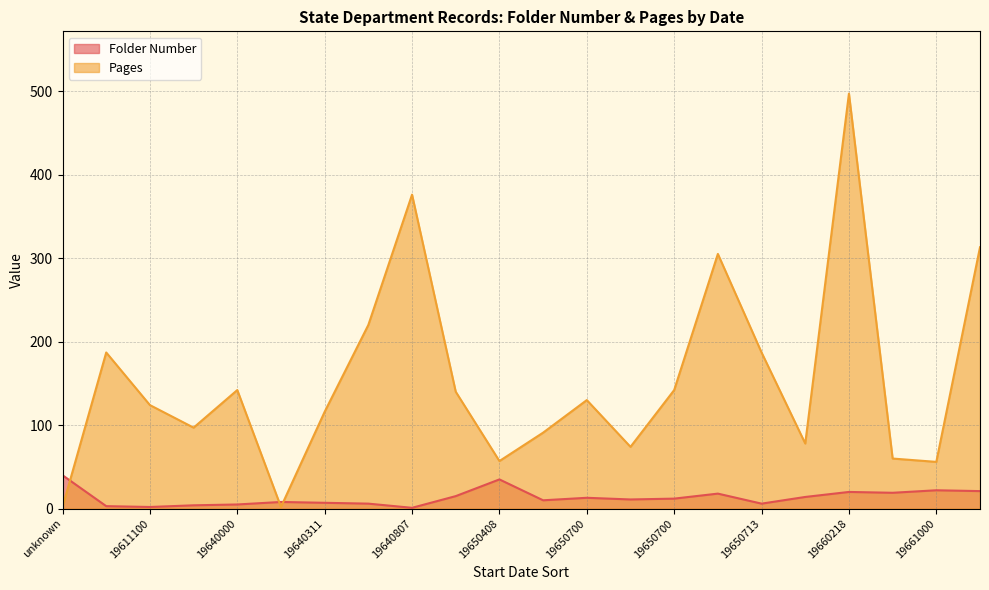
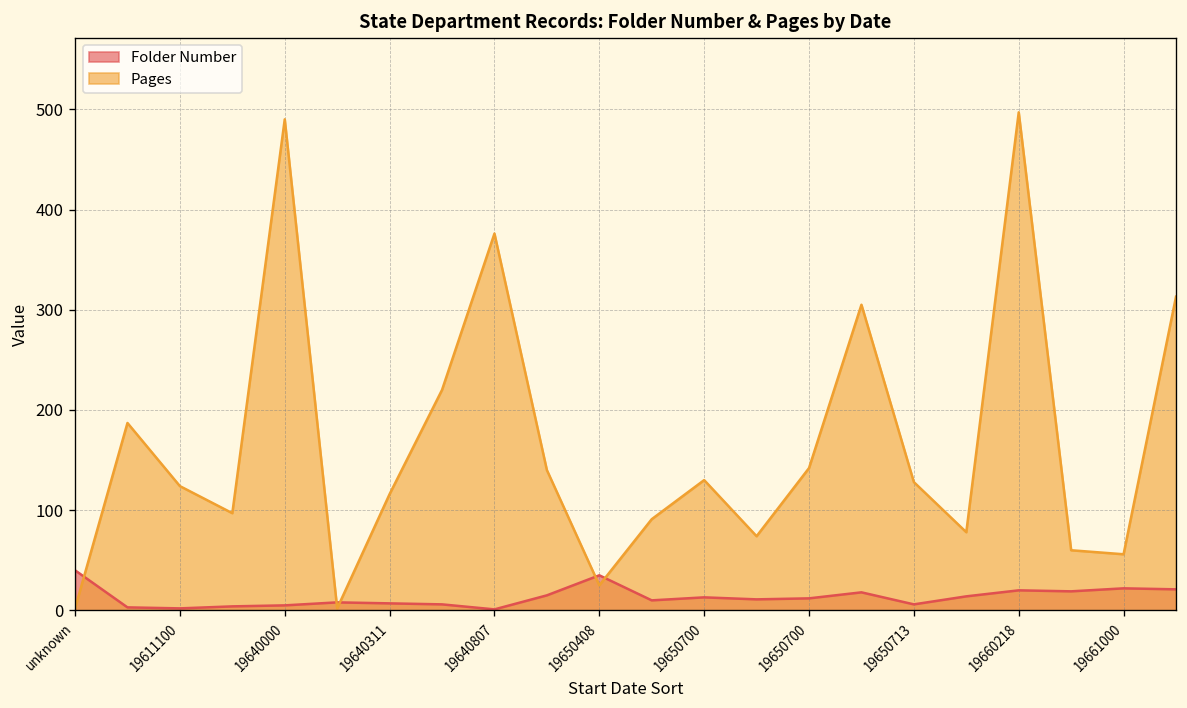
Pages, 19640000: 140 -> 490
Pages, 19650408: 60 -> 30
Pages, 19650713: 190 -> 130
